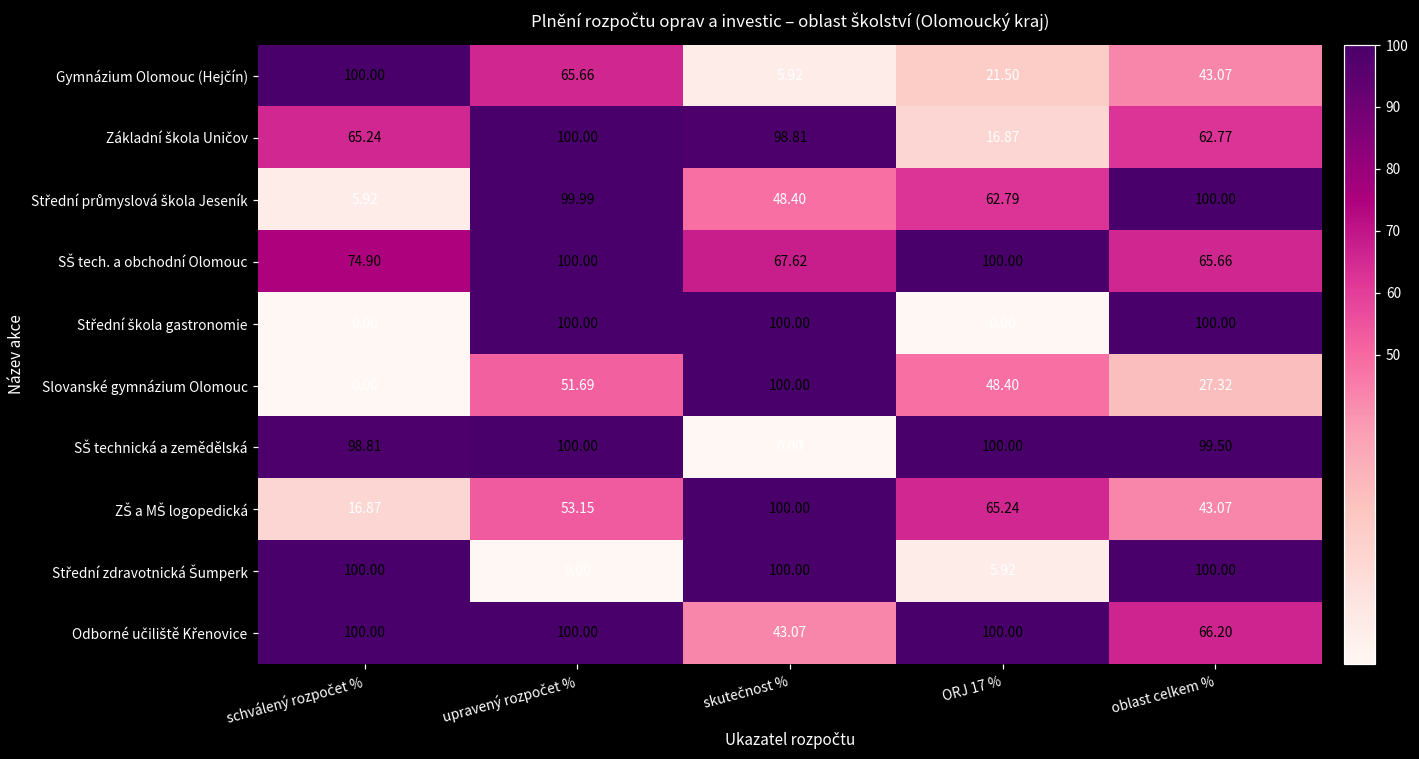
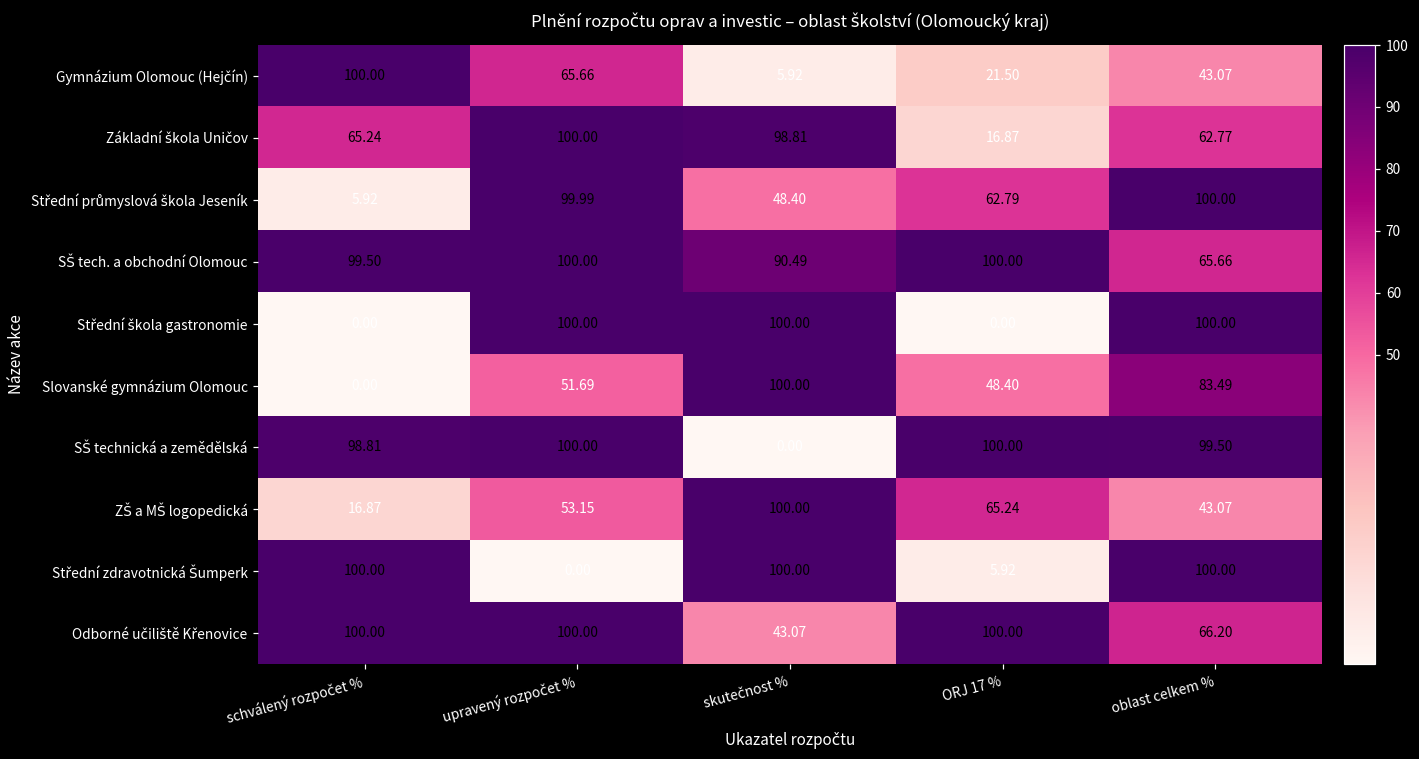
SŠ tech. a obchodní Olomouc, schválený rozpočet %: 74.90 -> 99.50
SŠ tech. a obchodní Olomouc, skutečnost %: 67.62 -> 90.49
Slovanské gymnázium Olomouc, oblast celkem %: 27.32 -> 83.49
